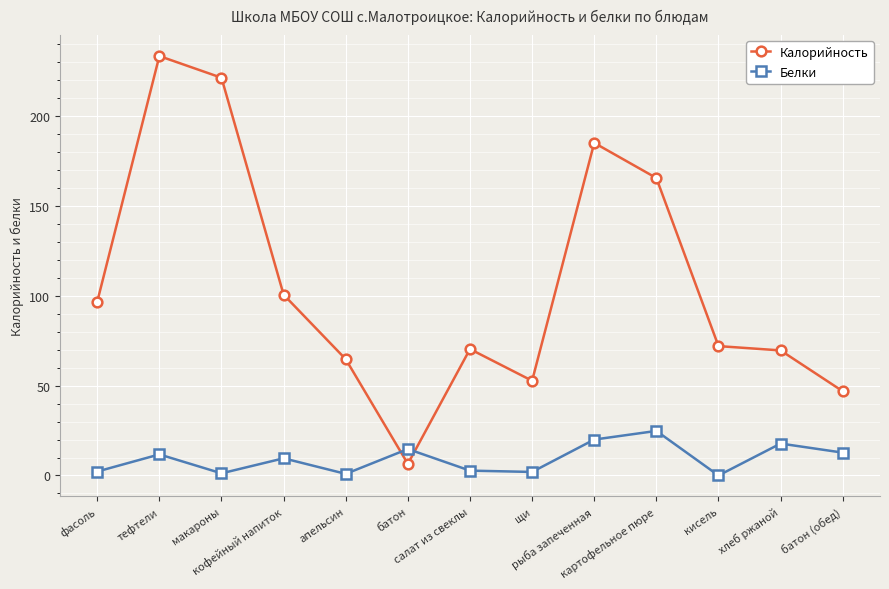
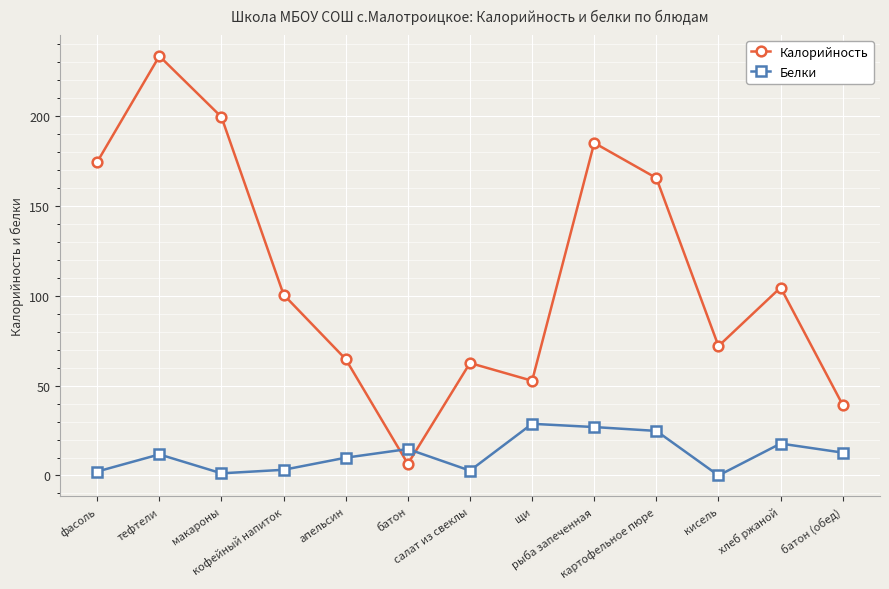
Калорийность, фасоль: 97 -> 175
Калорийность, макароны: 221 -> 199
Белки, кофейный напиток: 10 -> 3
Белки, апельсин: 1 -> 10
Калорийность, салат из свеклы: 70 -> 63
Белки, щи: 2 -> 29
Белки, рыба запеченная: 20 -> 27
Калорийность, хлеб ржаной: 70 -> 105
Калорийность, батон (обед): 47 -> 39
